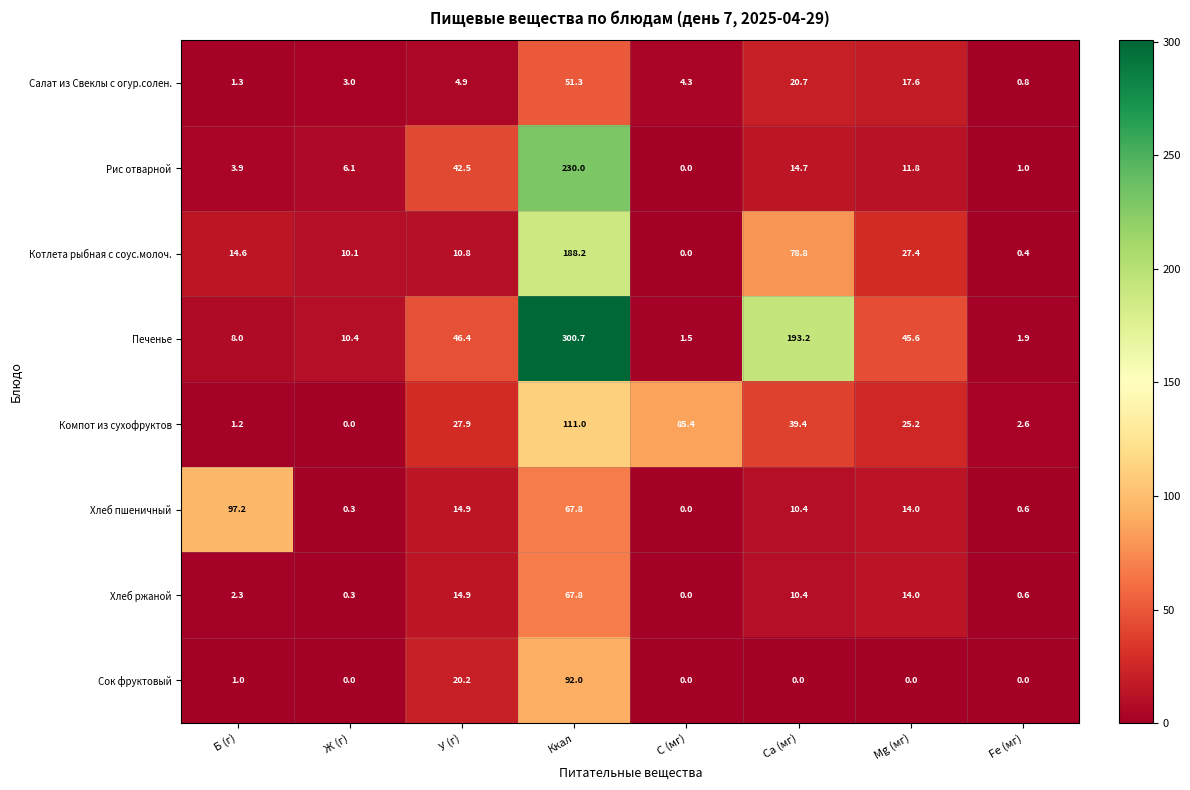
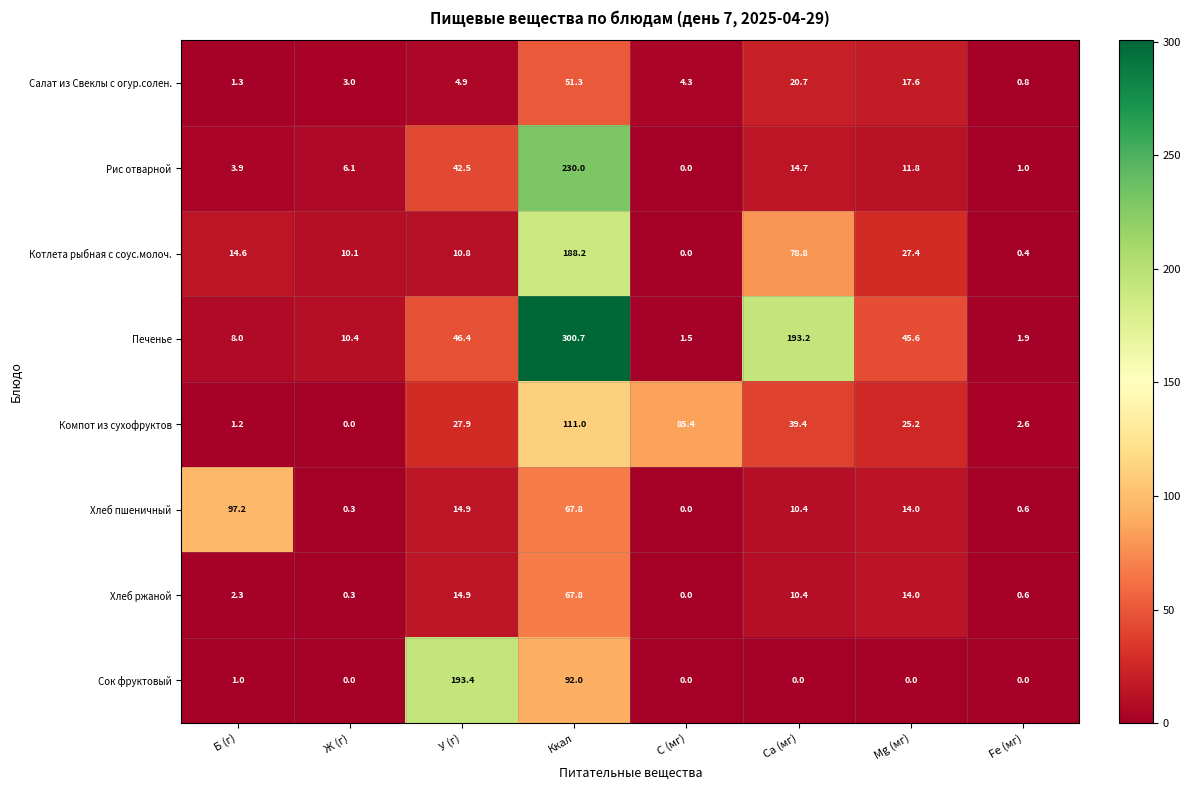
Сок фруктовый, У (г): 20.2 -> 193.4
